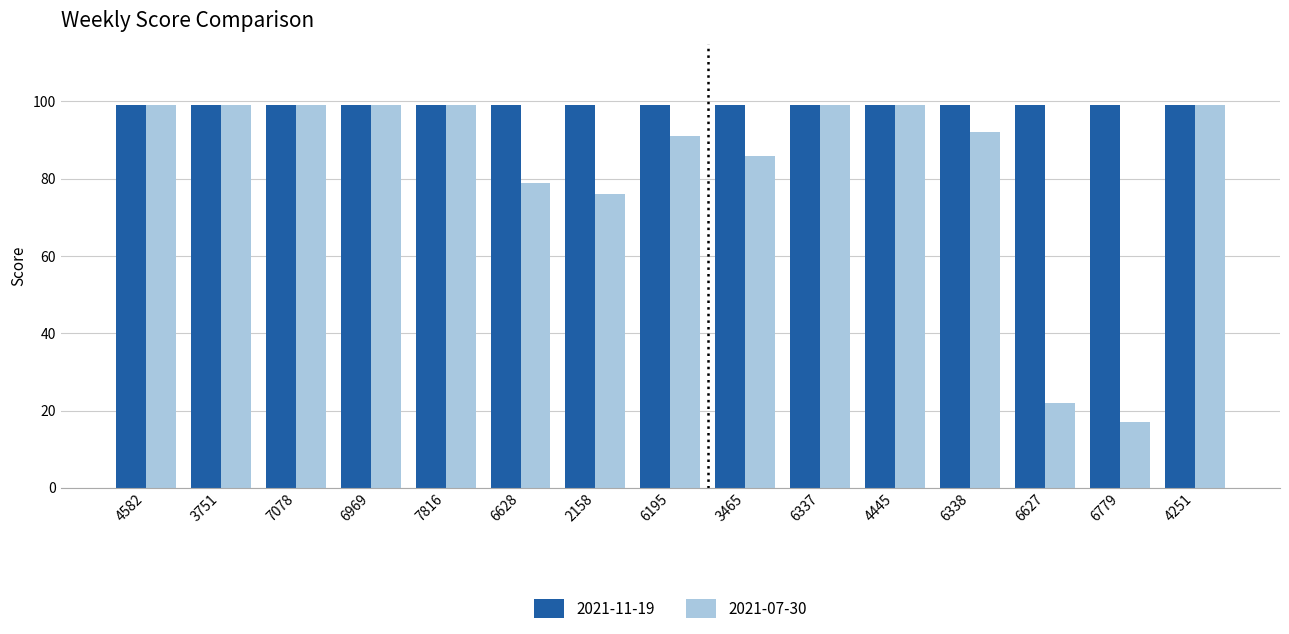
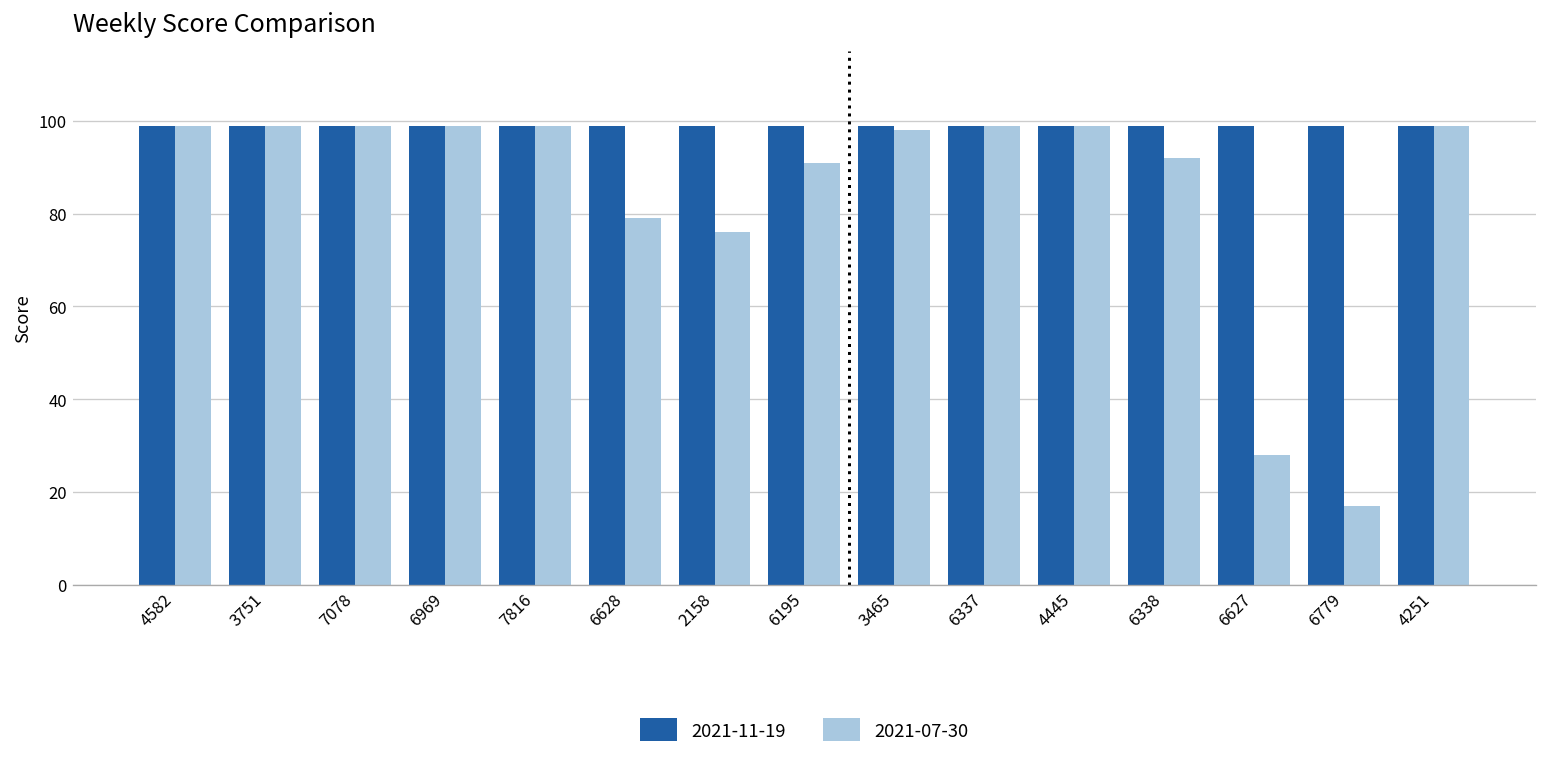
2021-07-30, 3465: 86 -> 98
2021-07-30, 6627: 22 -> 28
